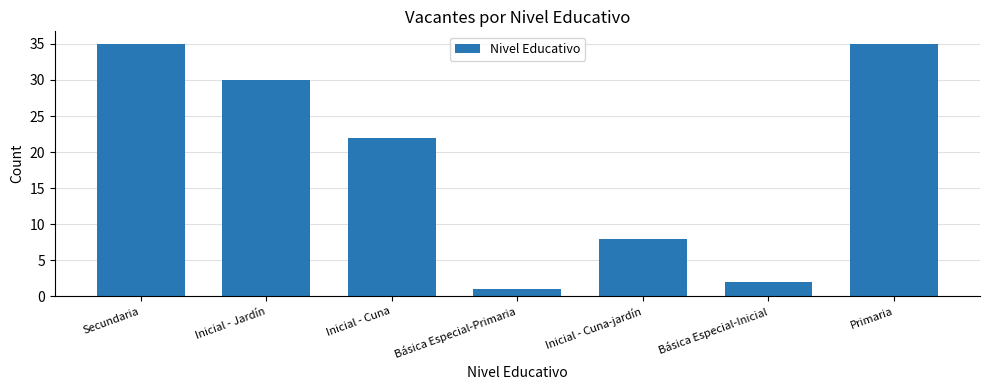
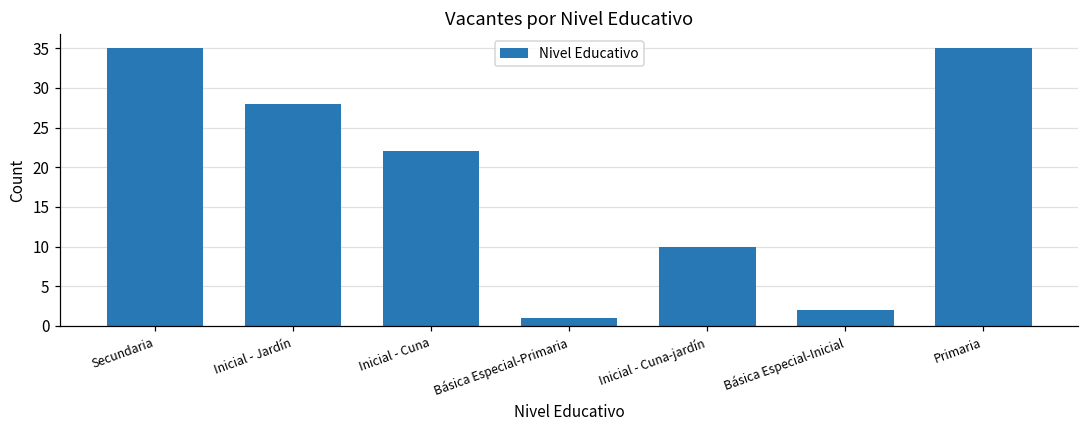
Inicial - Jardín: 30 -> 28
Inicial - Cuna-jardín: 8 -> 10
